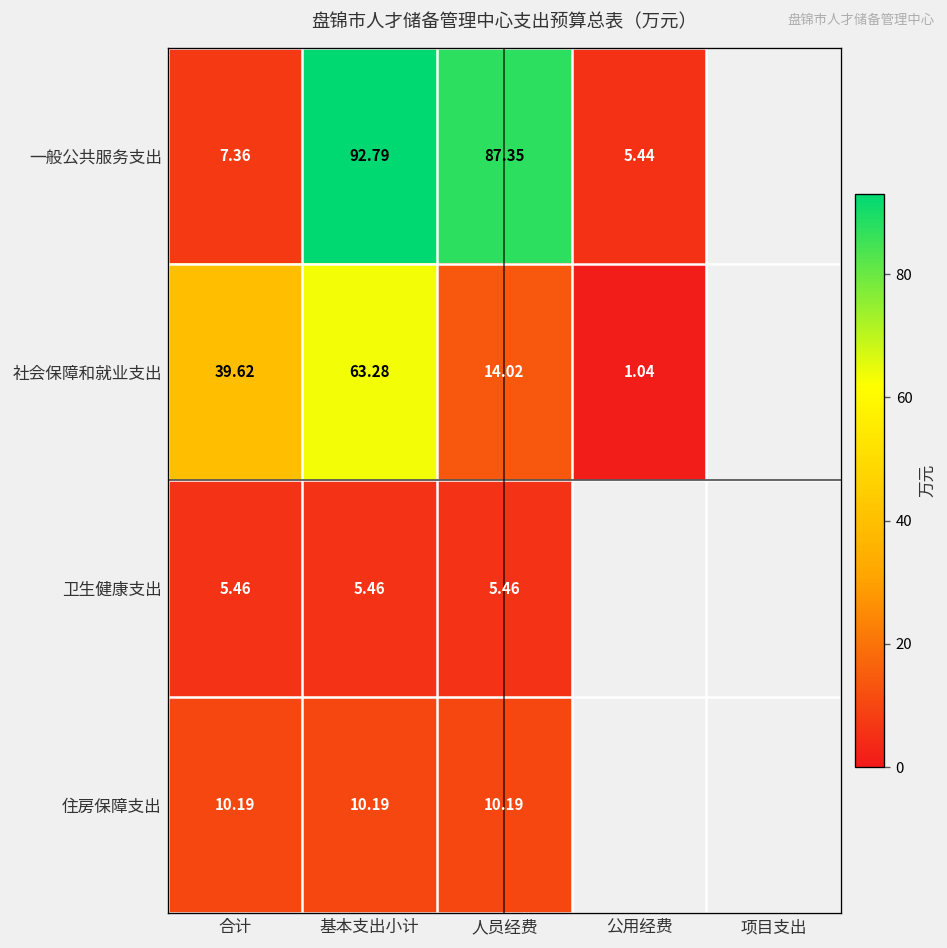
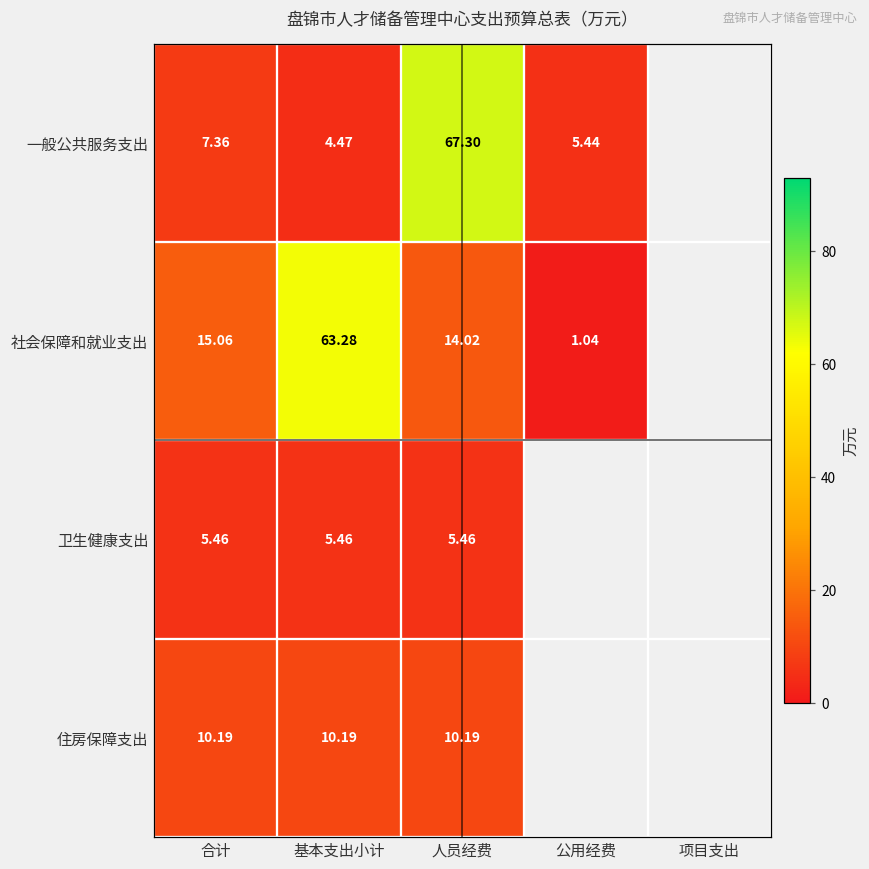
一般公共服务支出, 基本支出小计: 92.79 -> 4.47
一般公共服务支出, 人员经费: 87.35 -> 67.30
社会保障和就业支出, 合计: 39.62 -> 15.06
